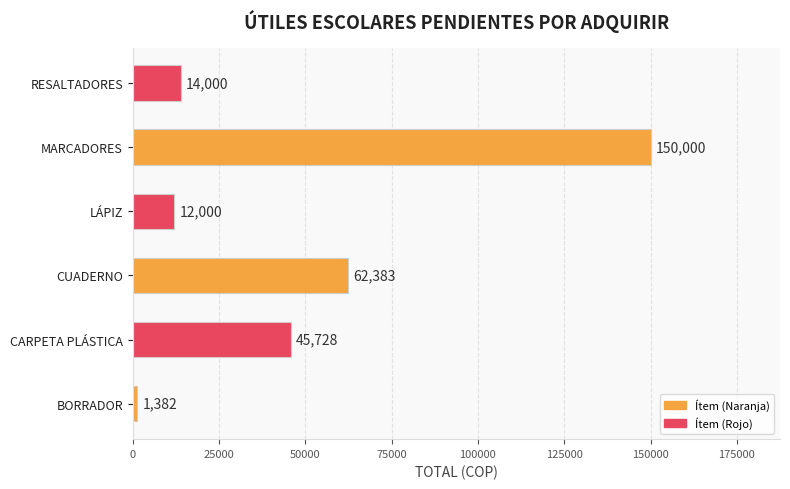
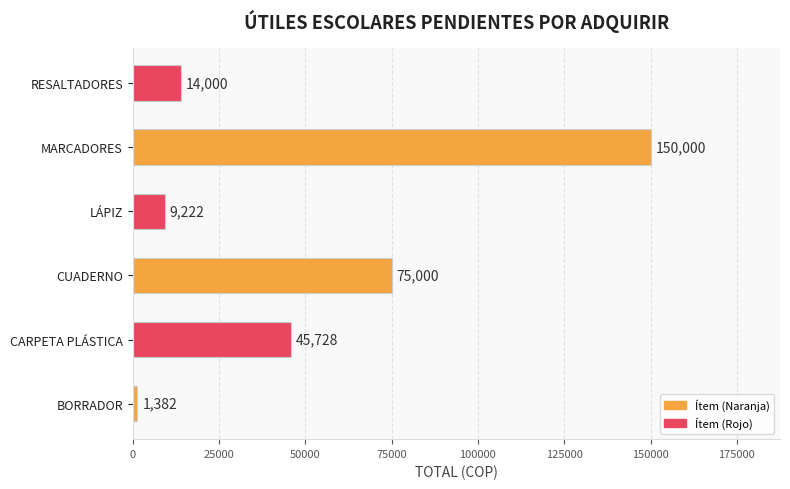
LÁPIZ: 12,000 -> 9,222
CUADERNO: 62,383 -> 75,000
